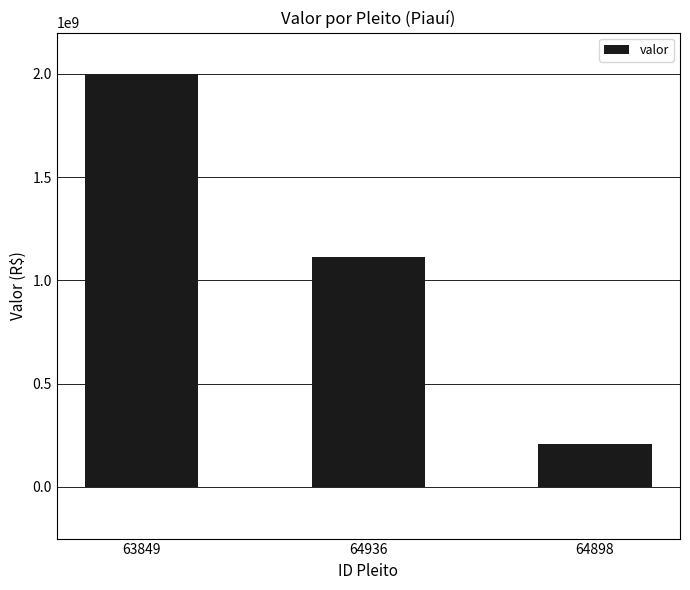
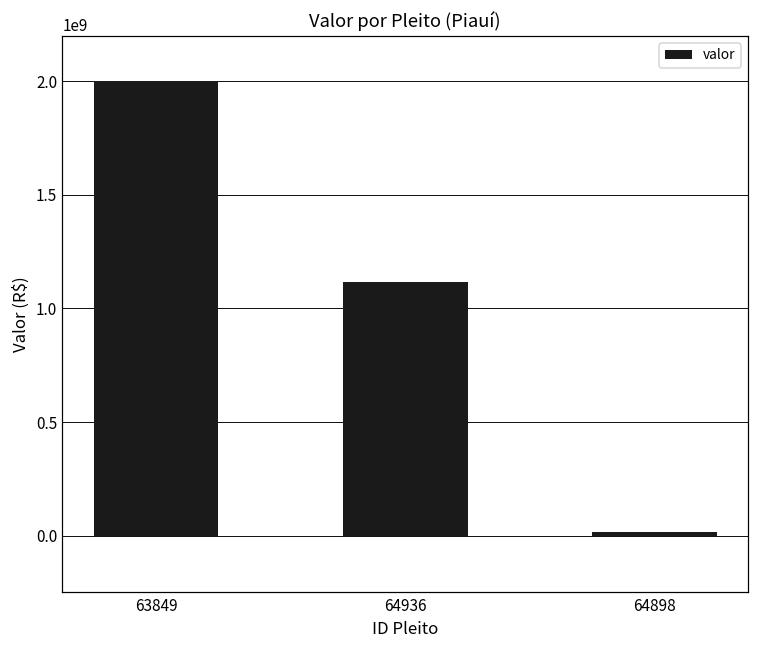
64898: 210000000 -> 20000000
